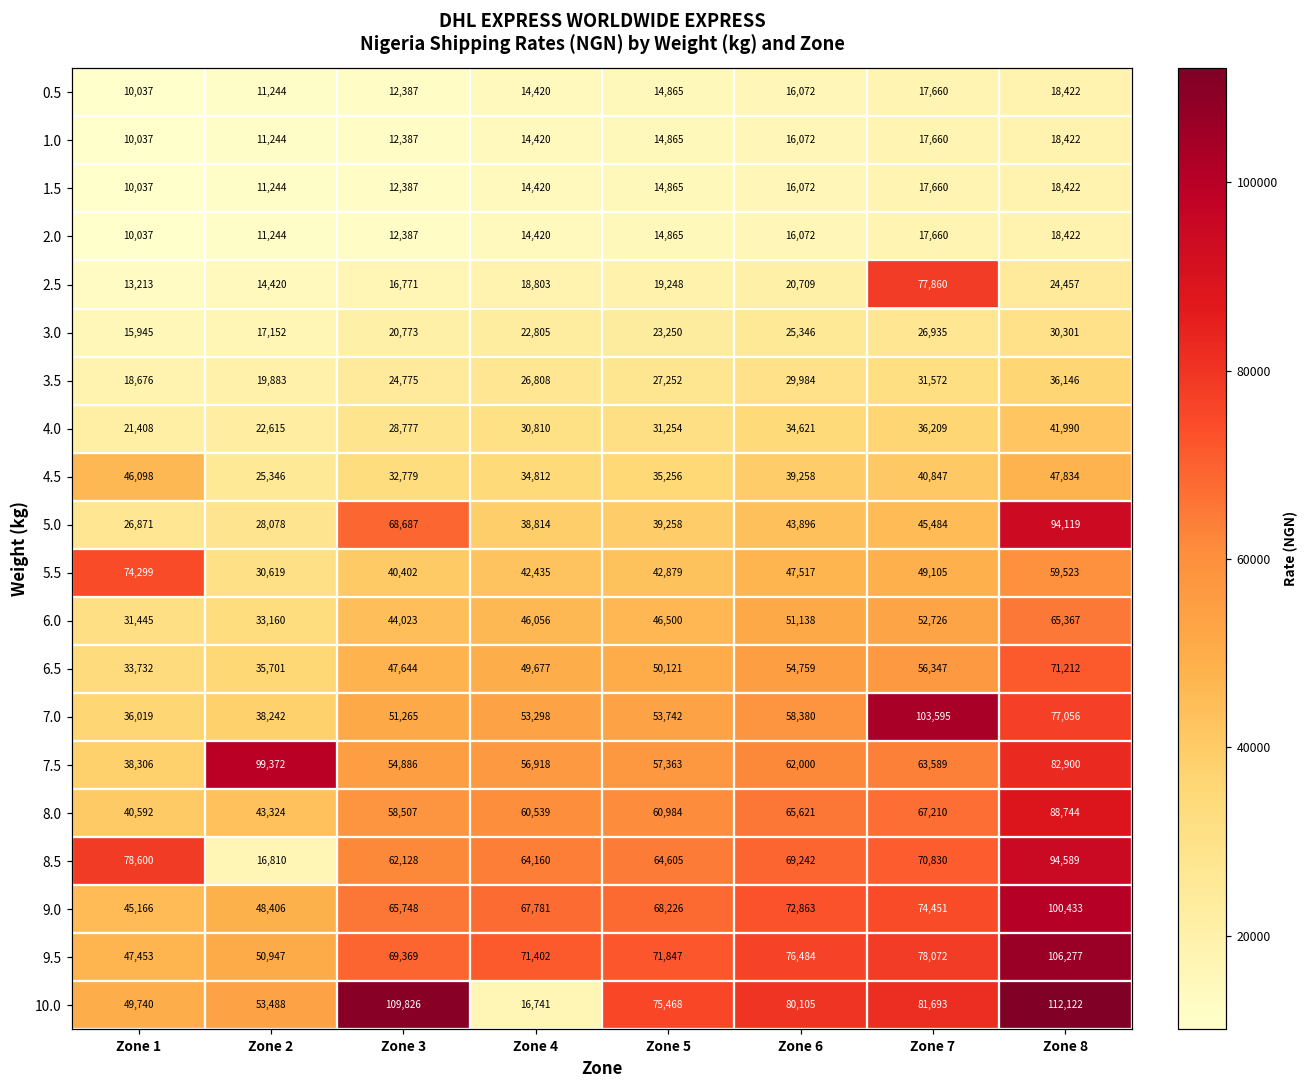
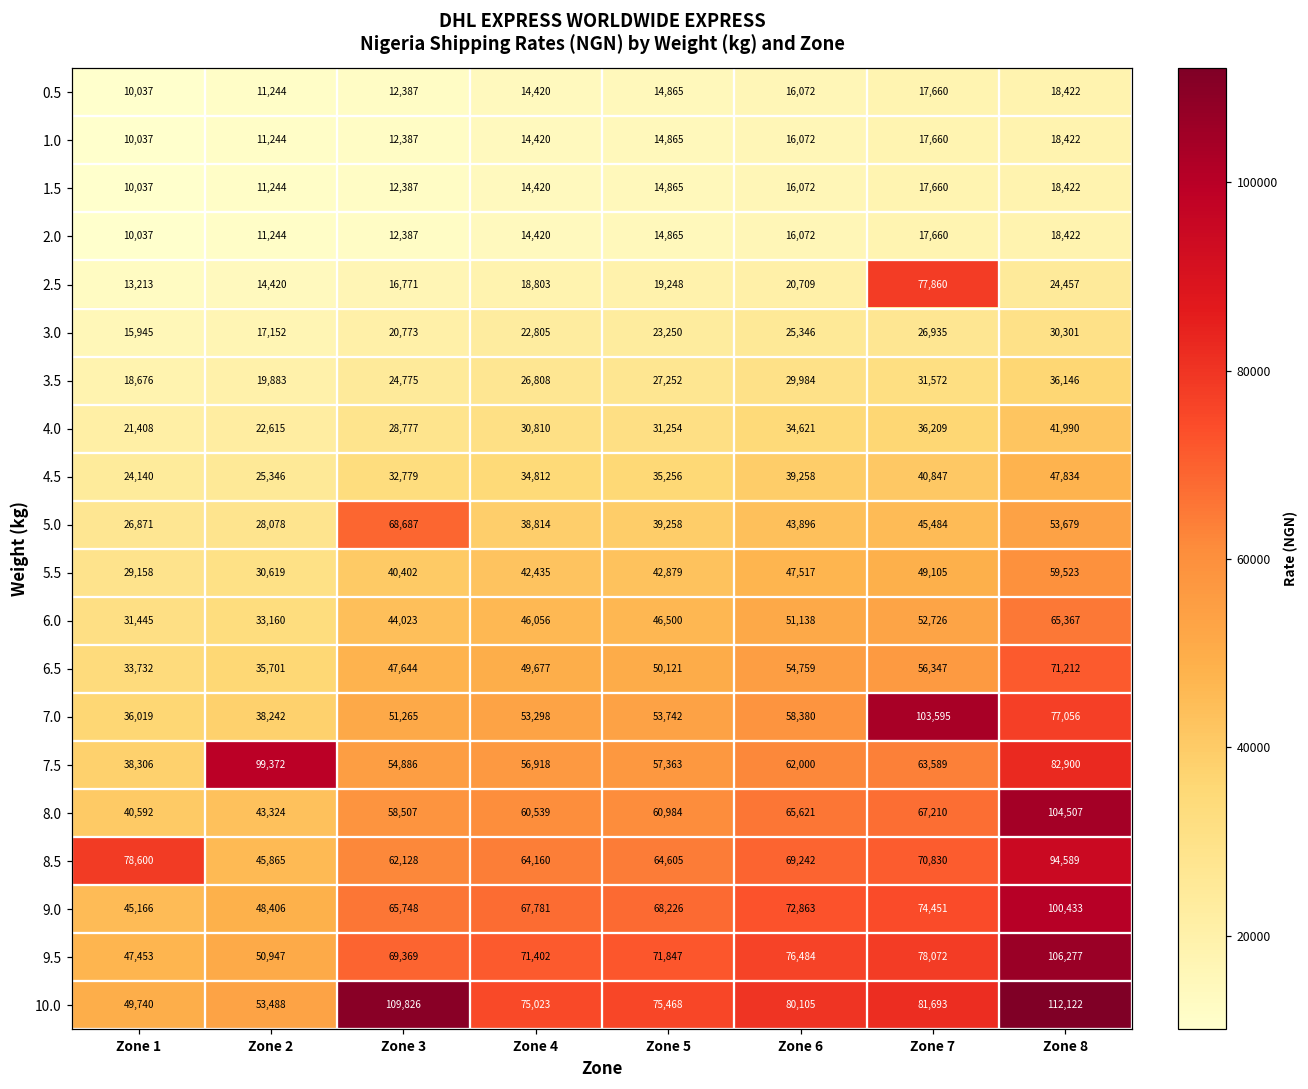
4.5, Zone 1: 46,098 -> 24,140
5.0, Zone 8: 94,119 -> 53,679
5.5, Zone 1: 74,299 -> 29,158
8.0, Zone 8: 88,744 -> 104,507
8.5, Zone 2: 16,810 -> 45,865
10.0, Zone 4: 16,741 -> 75,023
